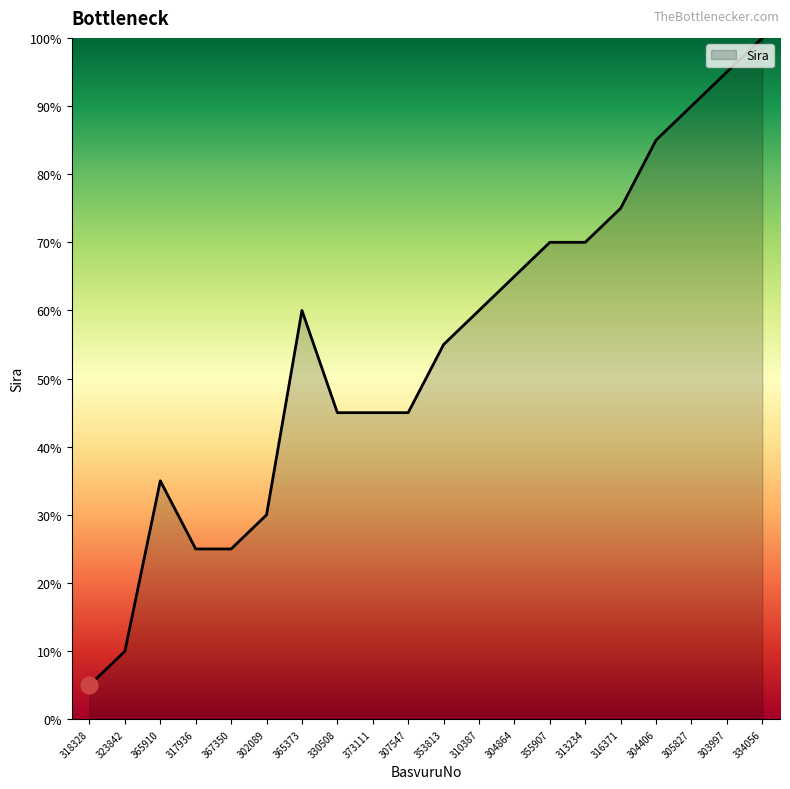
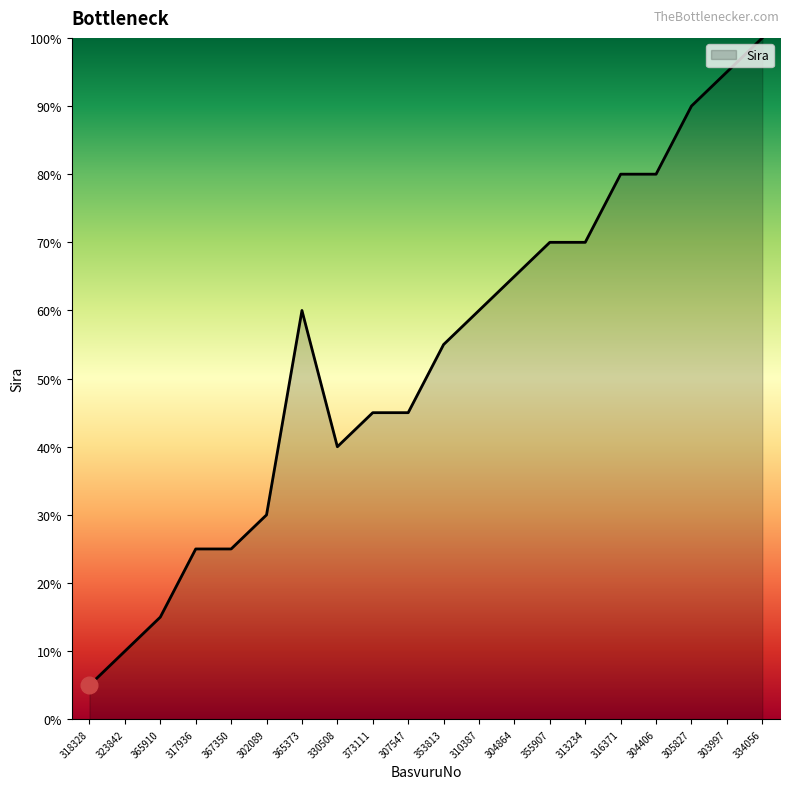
Sira, 365910: 35% -> 15%
Sira, 330508: 45% -> 40%
Sira, 316371: 75% -> 80%
Sira, 304406: 85% -> 80%
